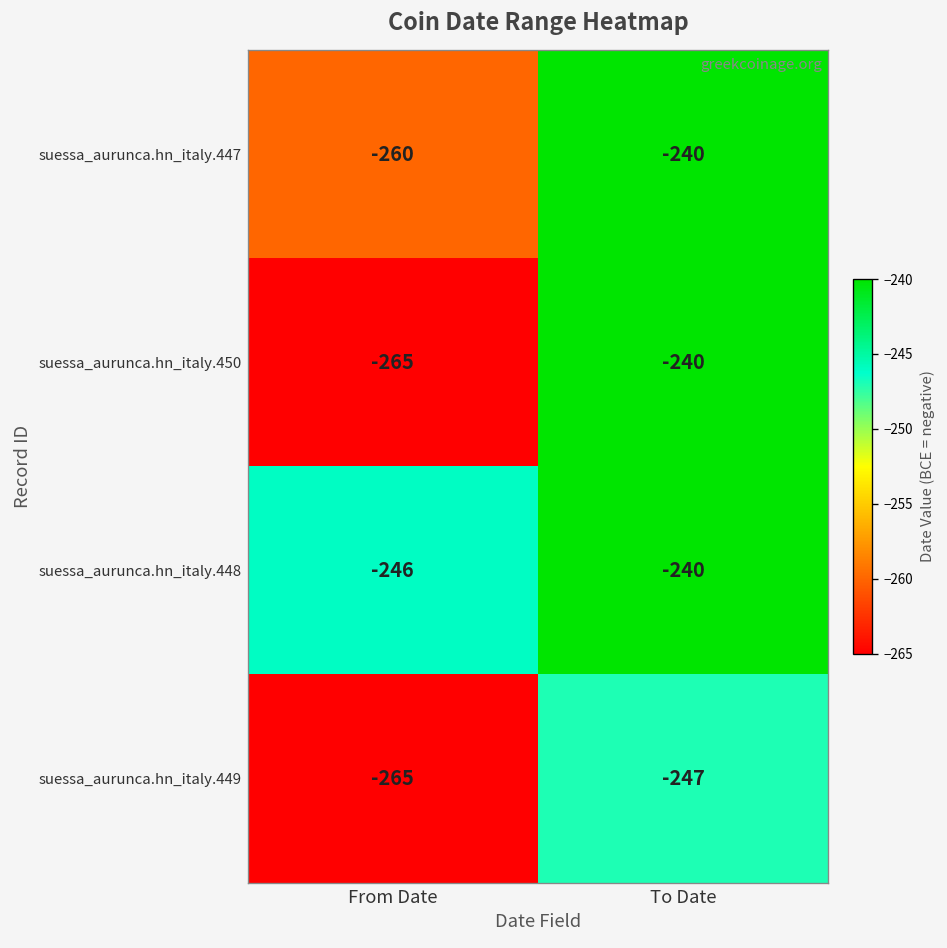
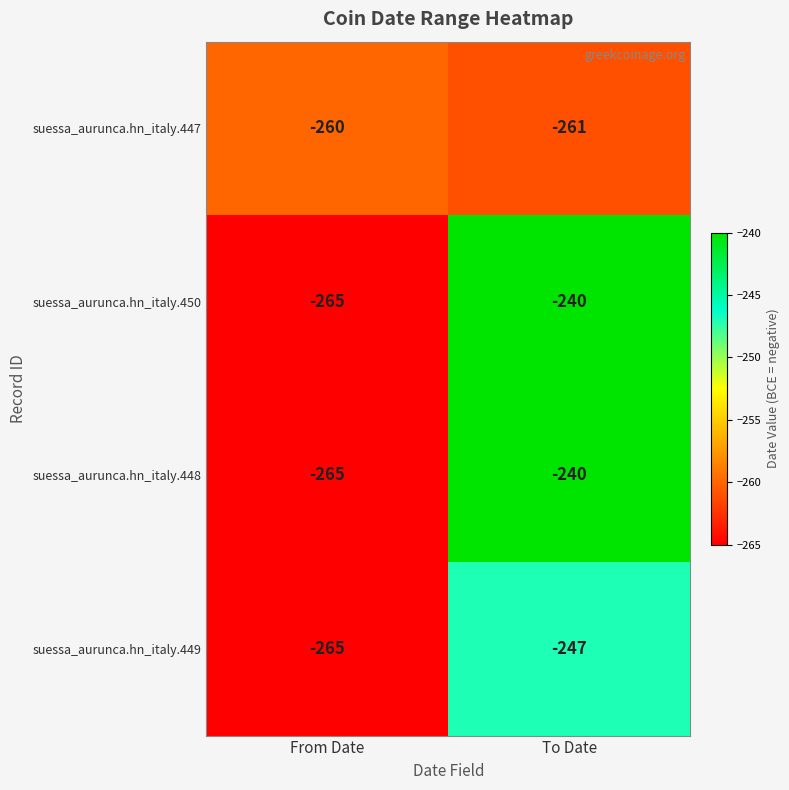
suessa_aurunca.hn_italy.447, To Date: -240 -> -261
suessa_aurunca.hn_italy.448, From Date: -246 -> -265
